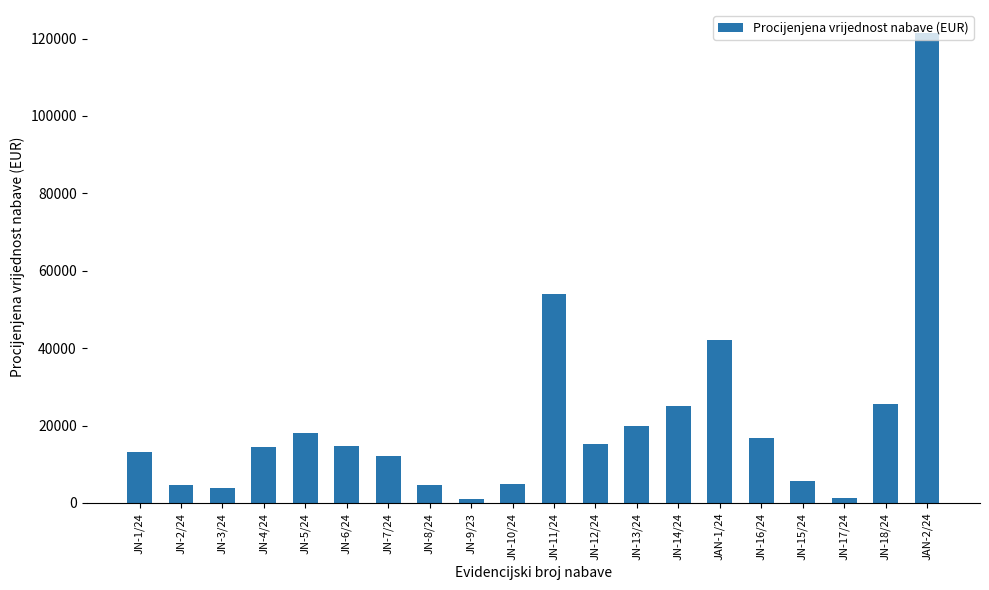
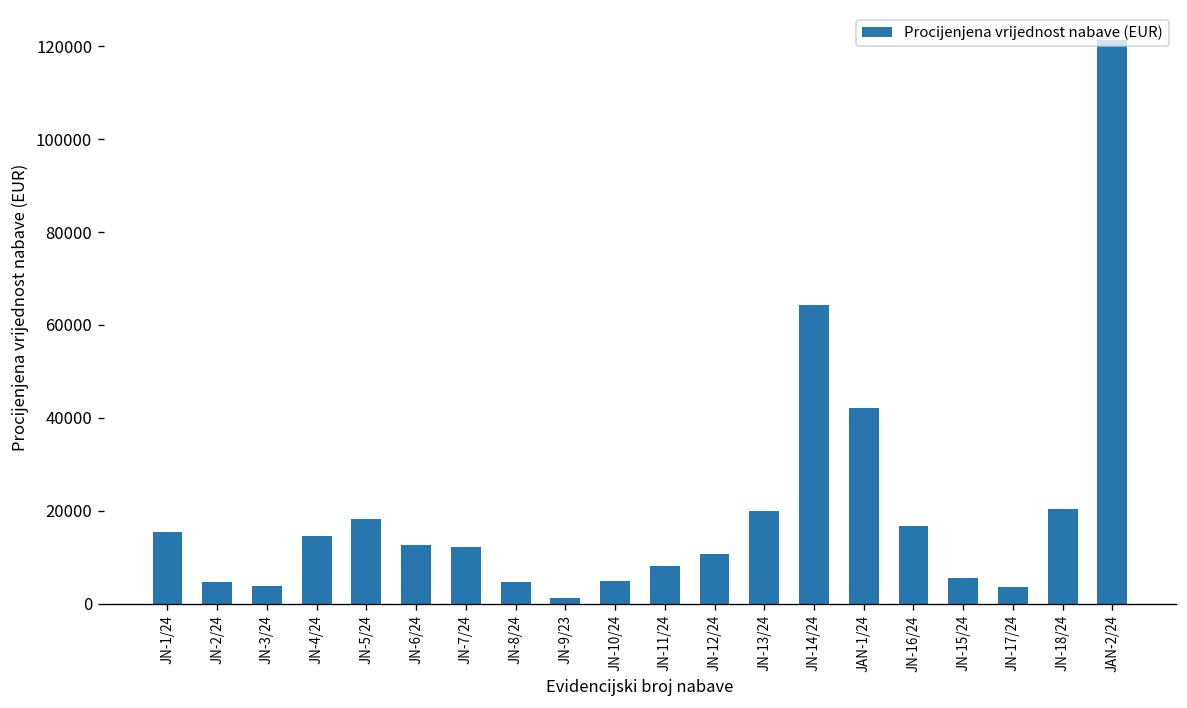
JN-1/24: 13000 -> 15000
JN-6/24: 15000 -> 13000
JN-11/24: 54000 -> 8000
JN-12/24: 15000 -> 11000
JN-14/24: 25000 -> 64000
JN-17/24: 1000 -> 3000
JN-18/24: 26000 -> 20000
